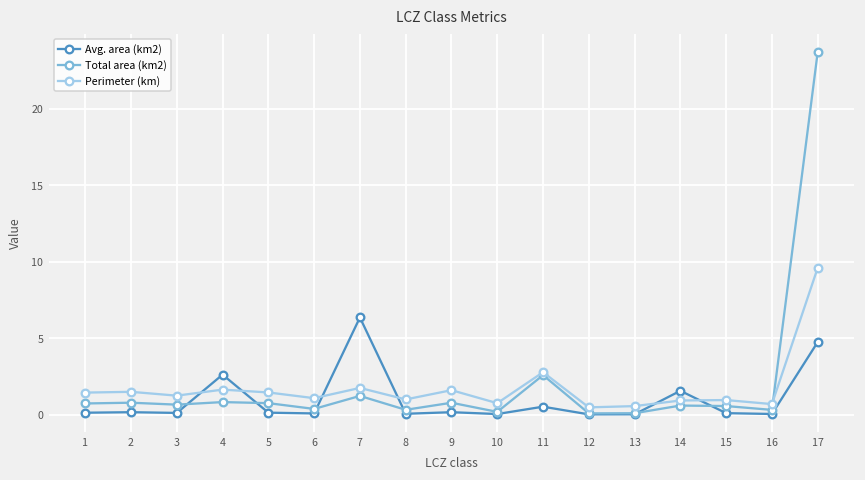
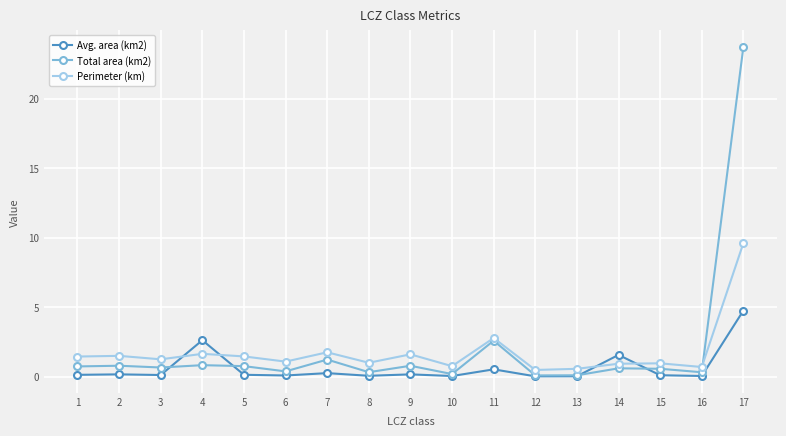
Avg. area (km2), 7: 6.4 -> 0.2
